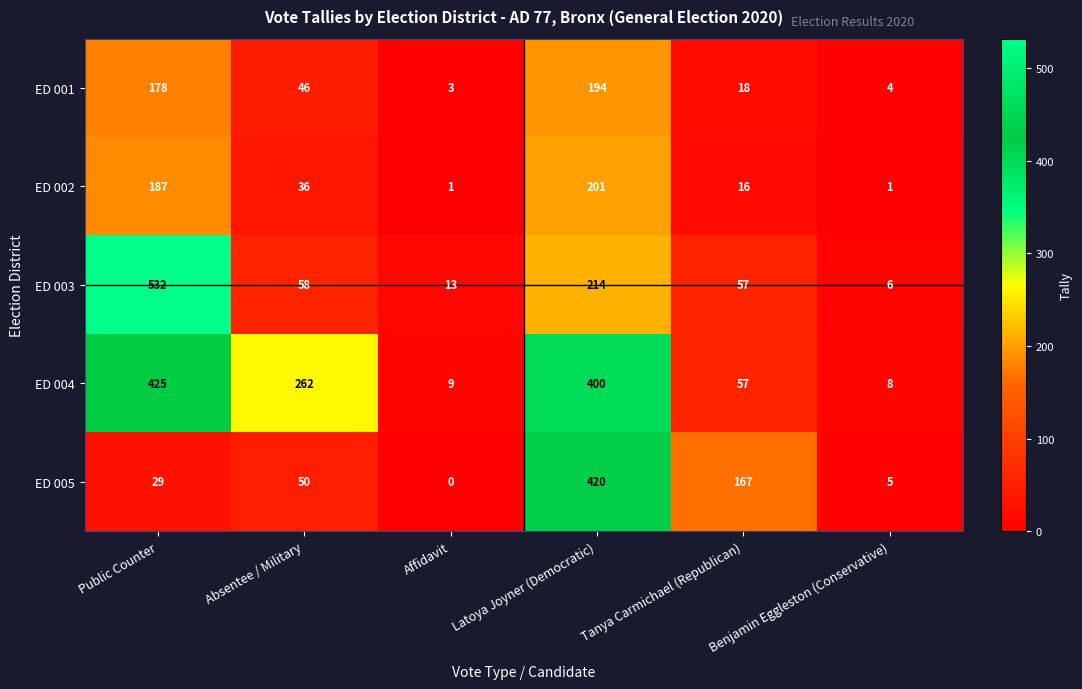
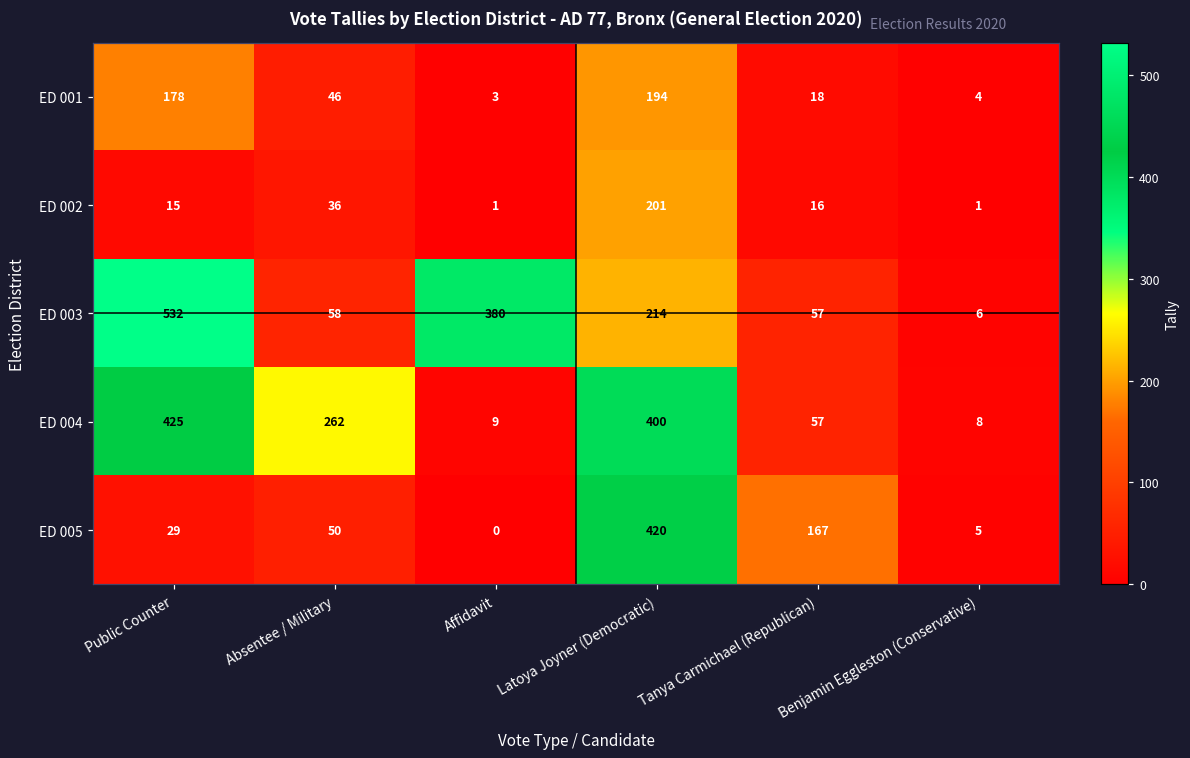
ED 002, Public Counter: 187 -> 15
ED 003, Affidavit: 13 -> 380
